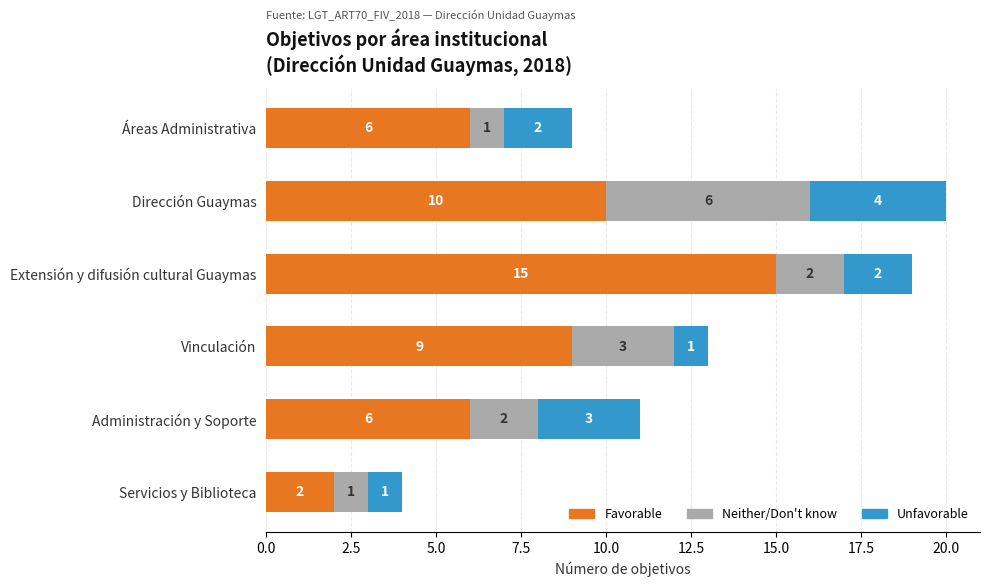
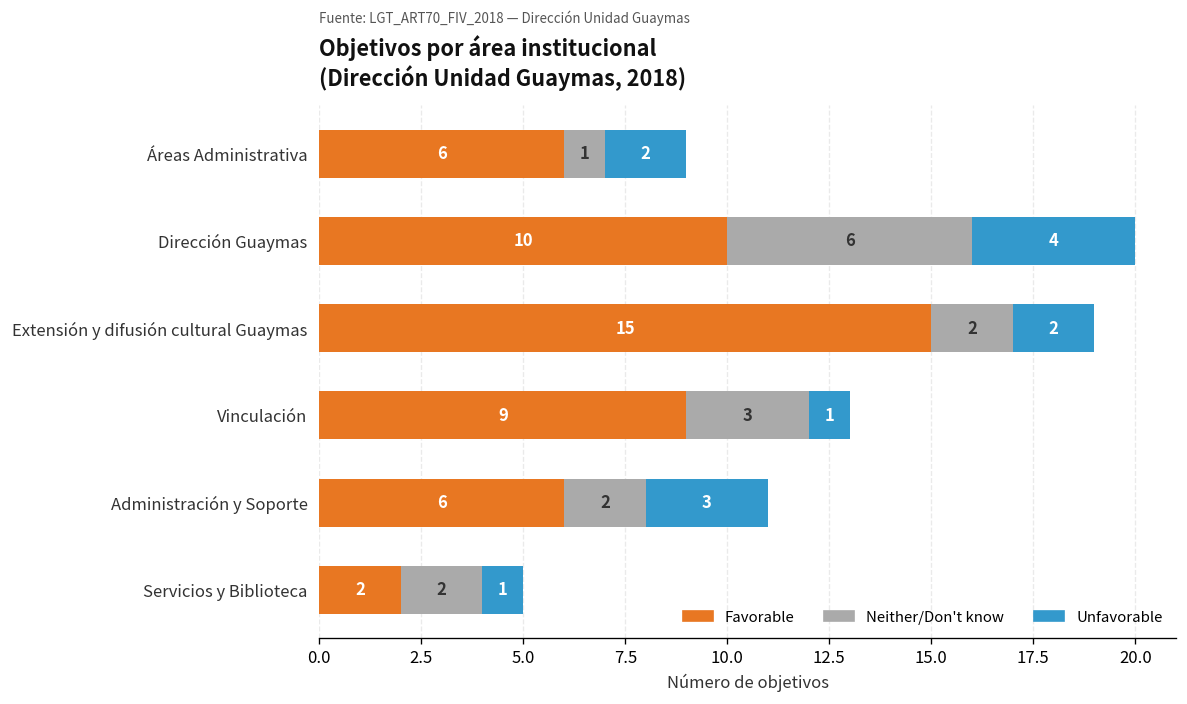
Neither/Don't know, Servicios y Biblioteca: 1 -> 2
